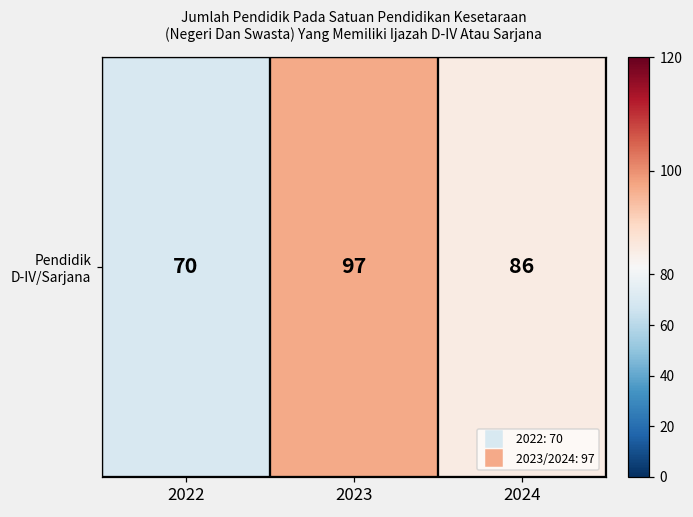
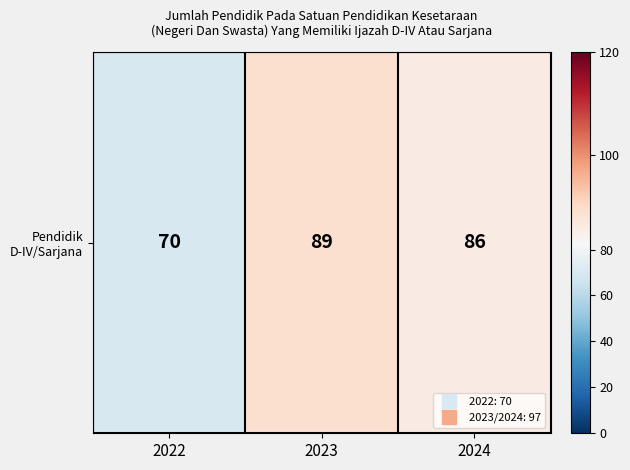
Pendidik D-IV/Sarjana, 2023: 97 -> 89
